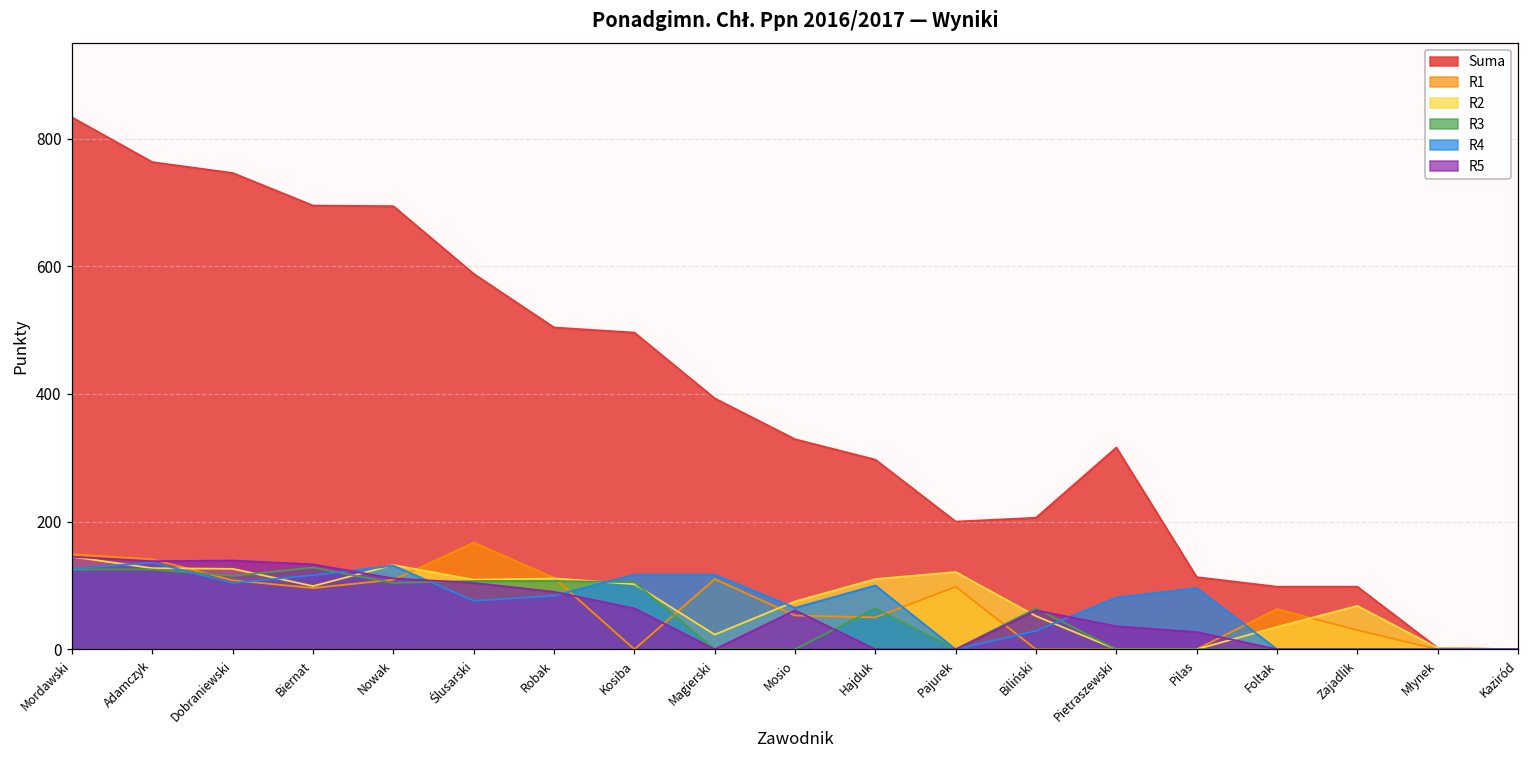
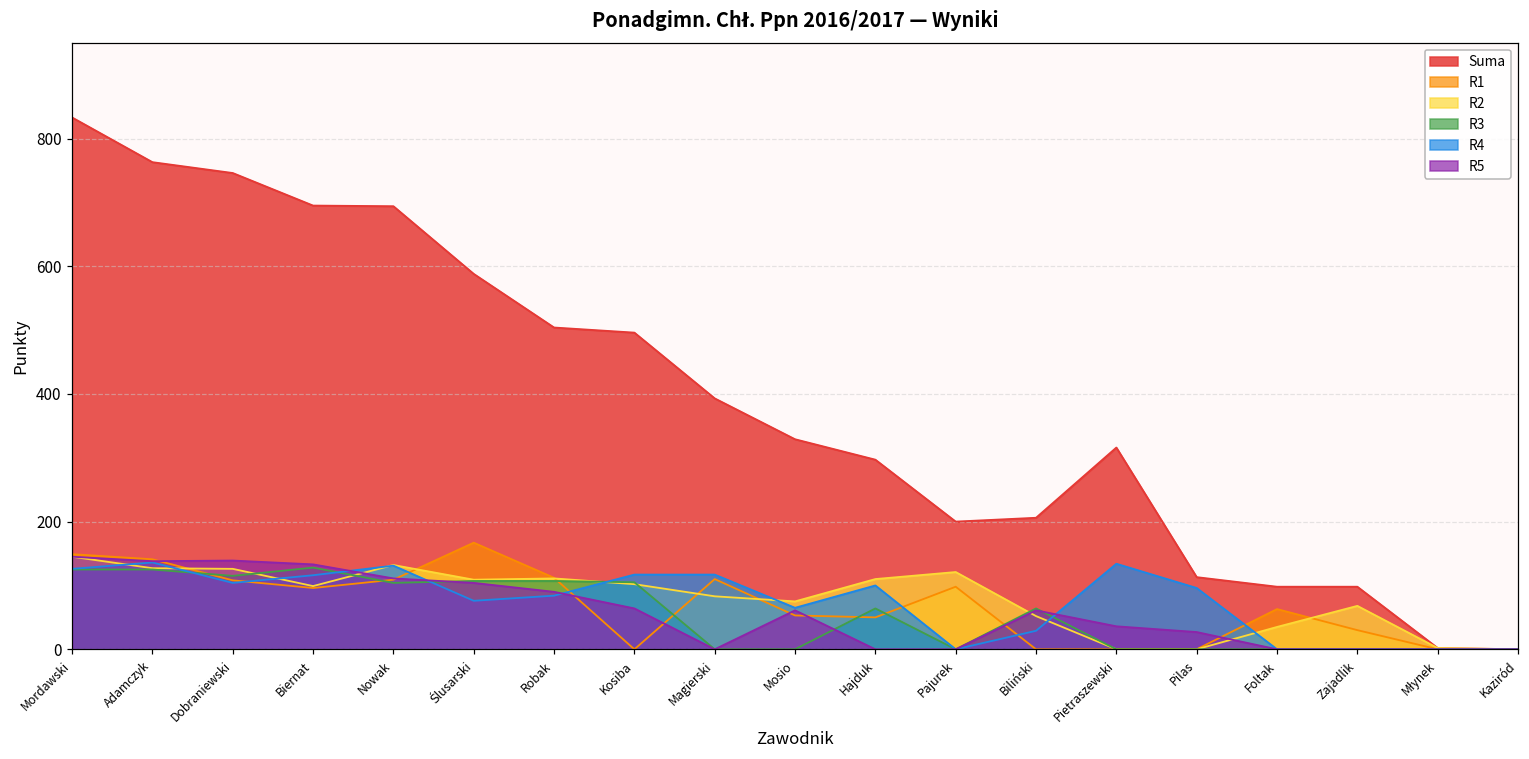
R2, Magierski: 20 -> 80
R4, Pietraszewski: 80 -> 130
